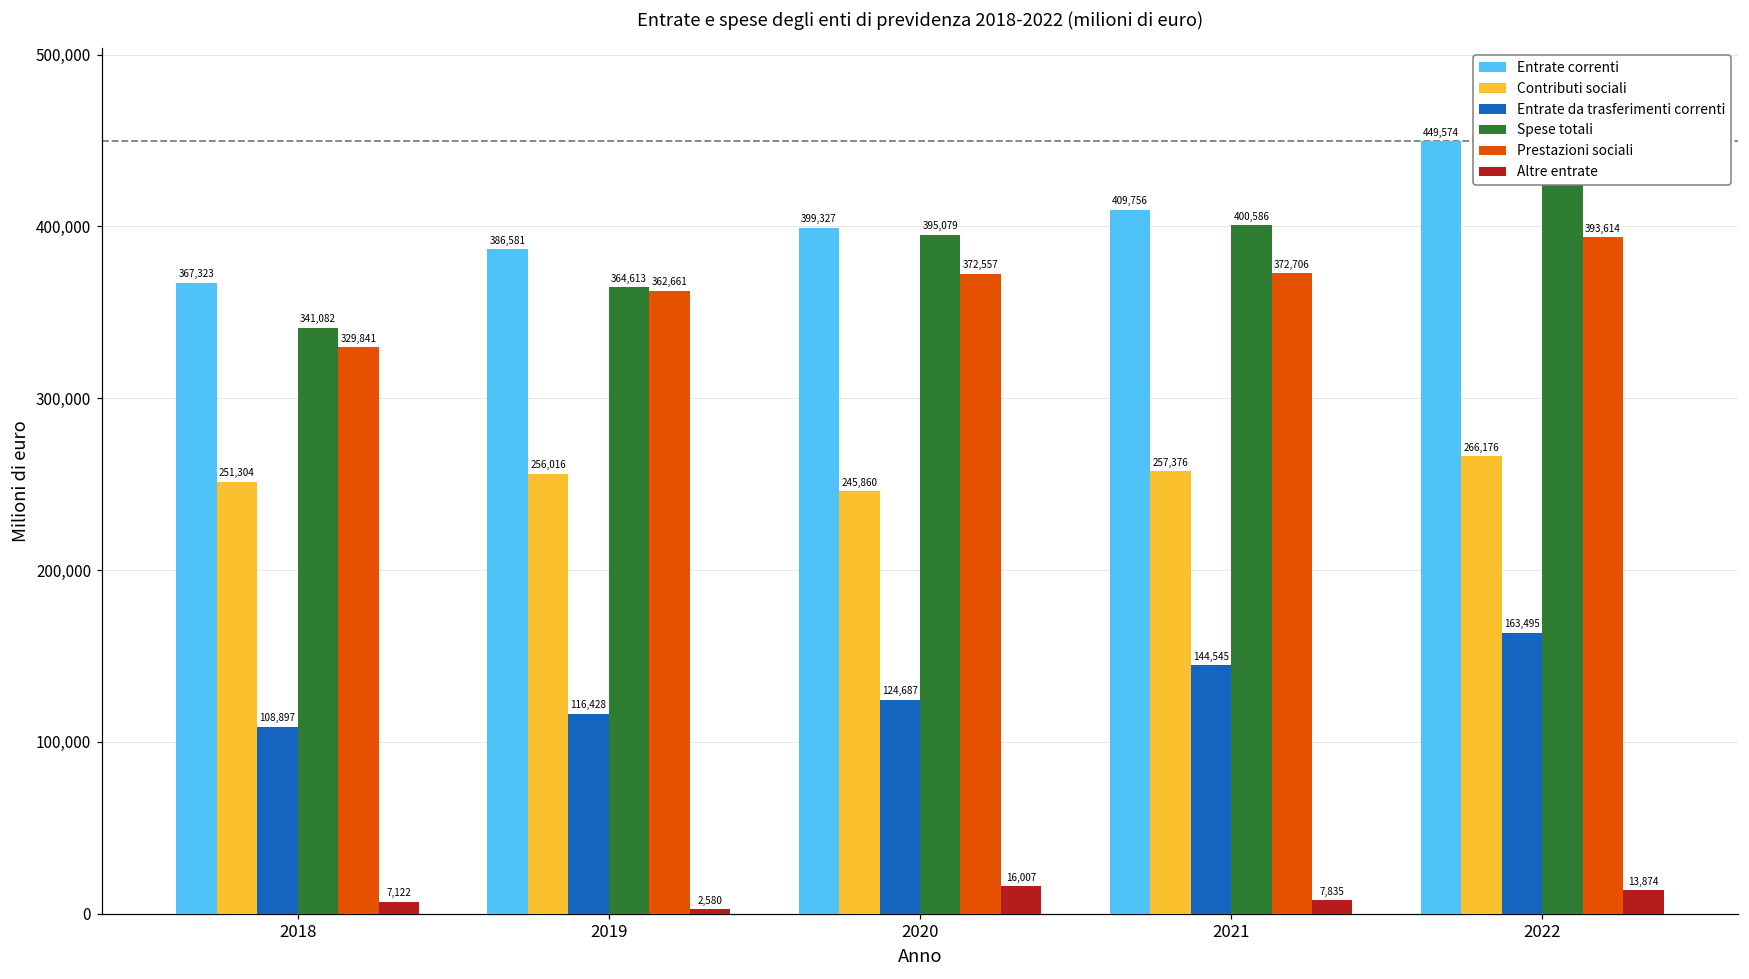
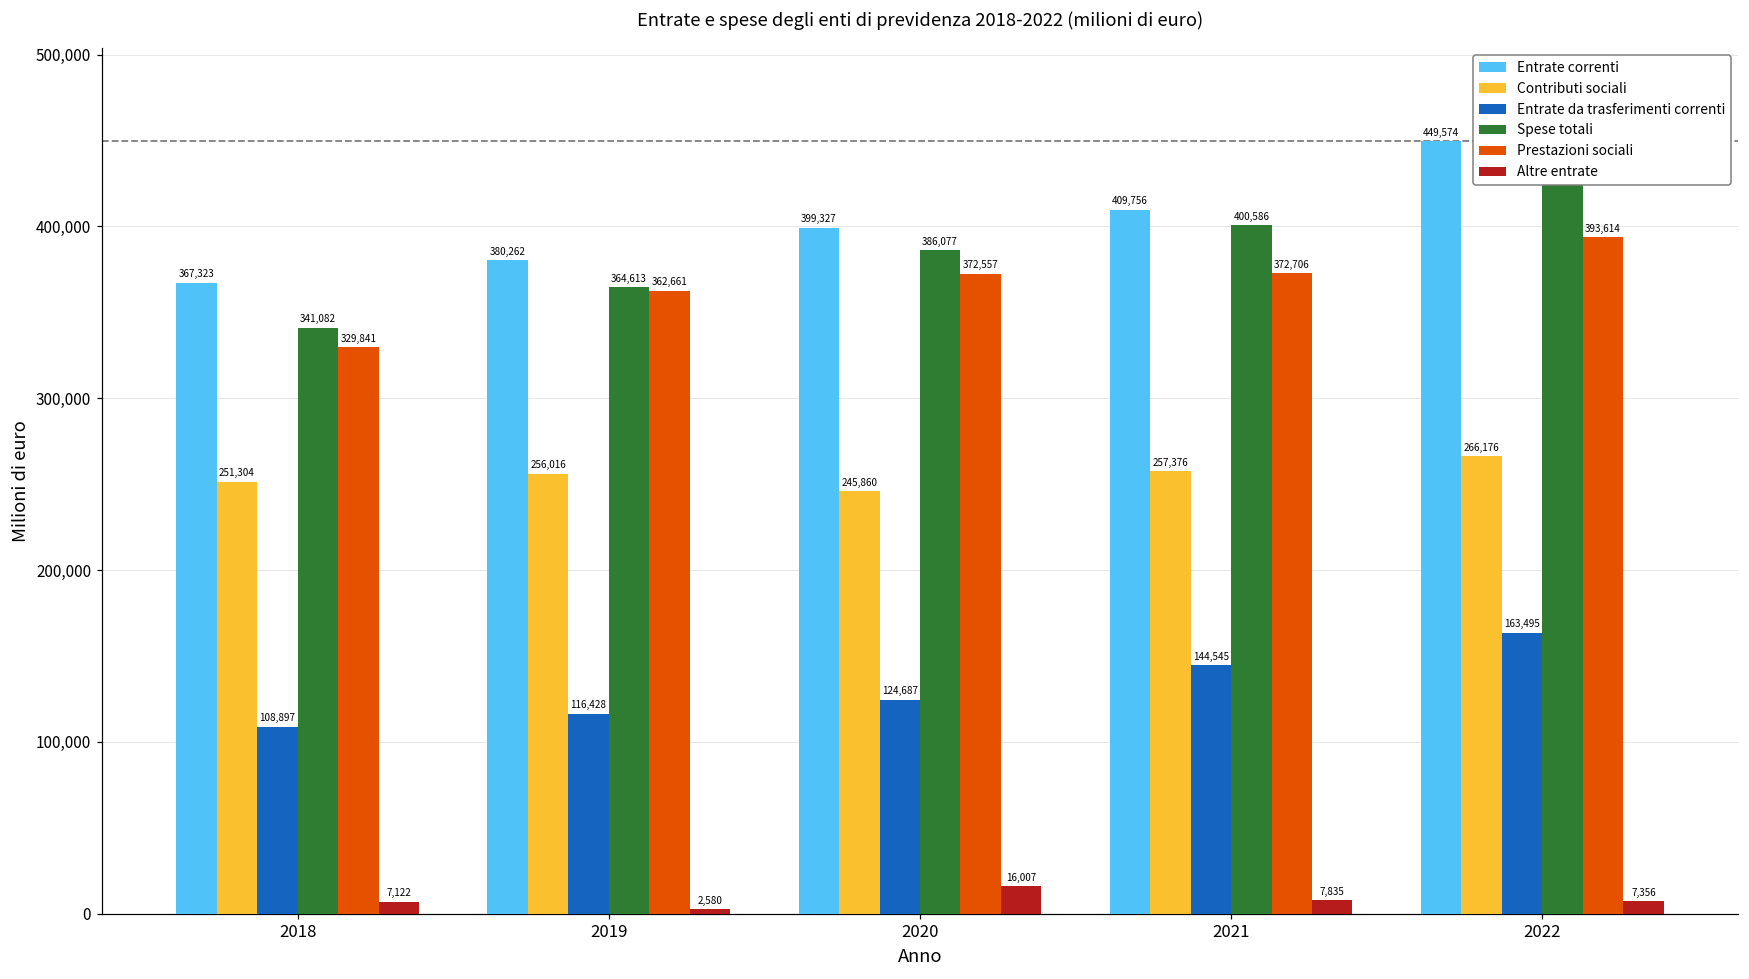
Entrate correnti, 2019: 386,581 -> 380,262
Spese totali, 2020: 395,079 -> 386,077
Altre entrate, 2022: 13,874 -> 7,356
